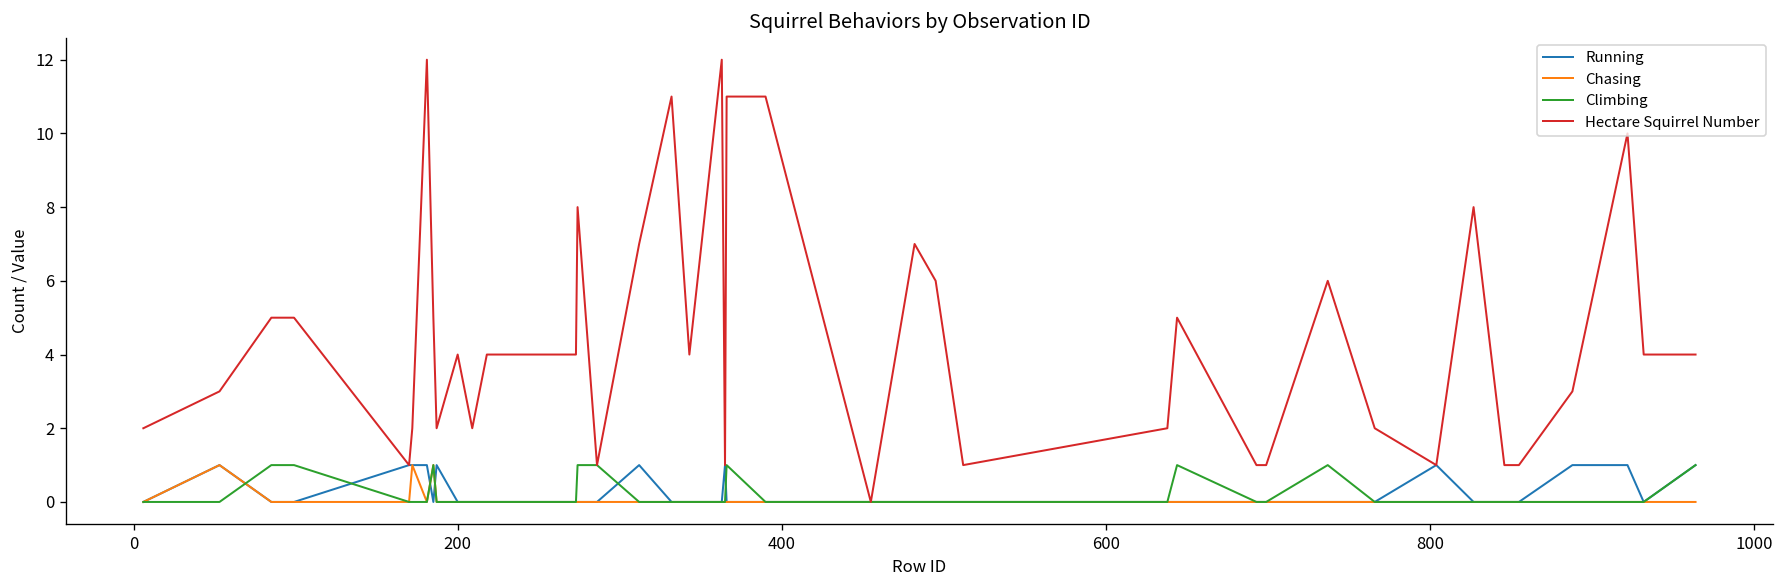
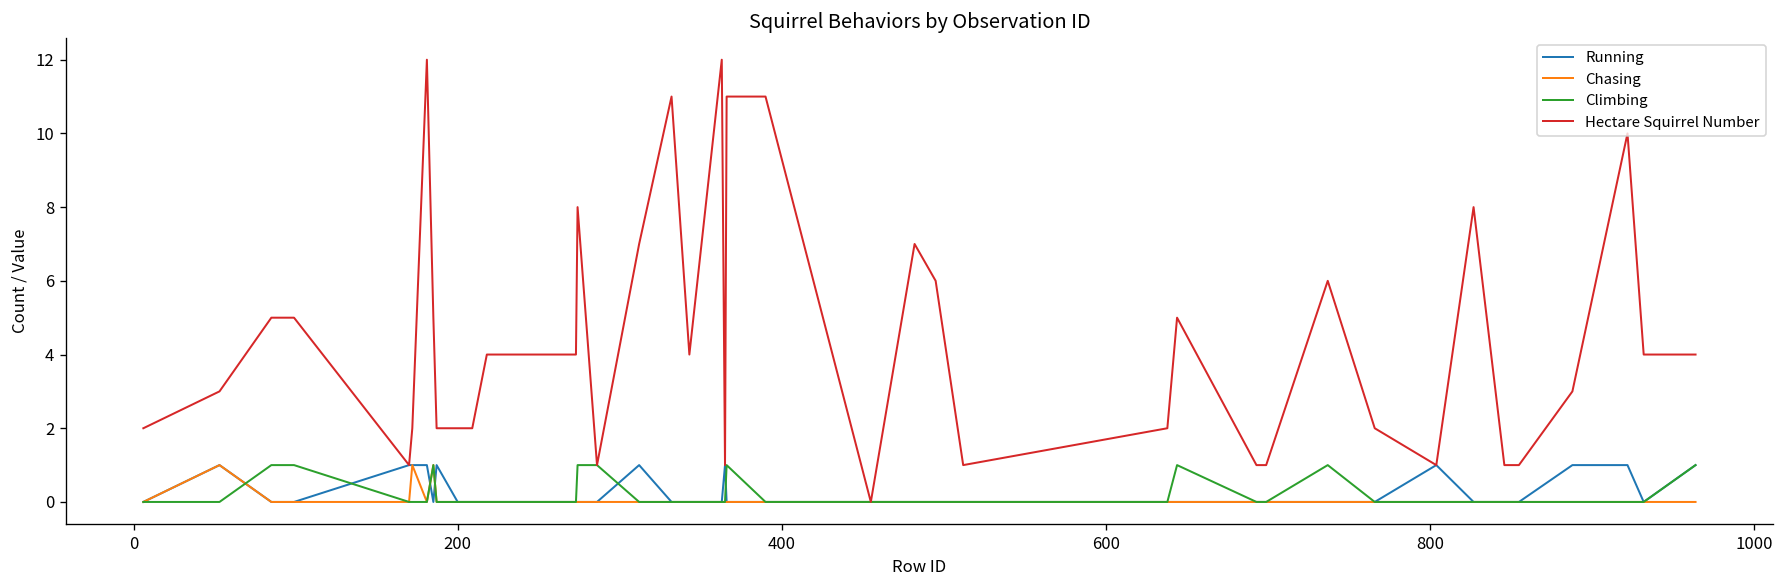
Hectare Squirrel Number, 200: 4 -> 2
